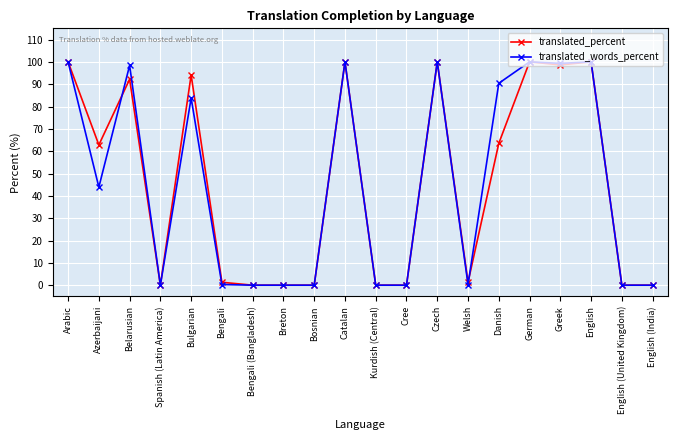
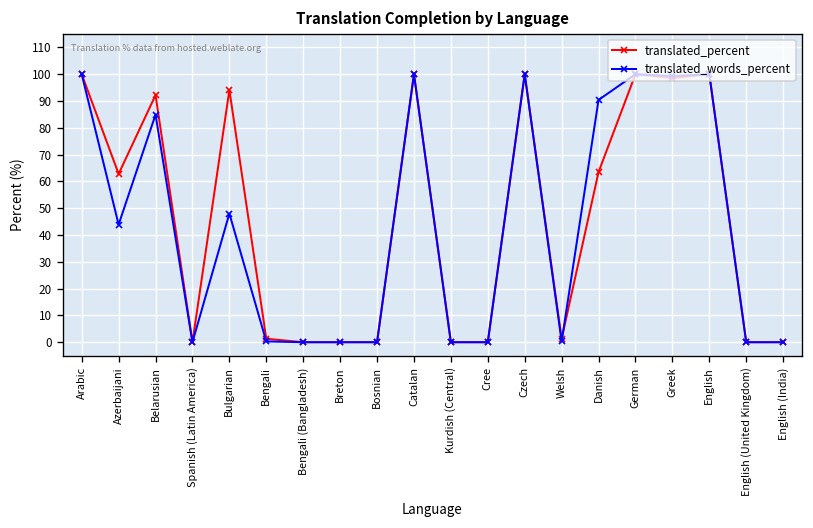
translated_words_percent, Belarusian: 98 -> 85
translated_words_percent, Bulgarian: 84 -> 48
